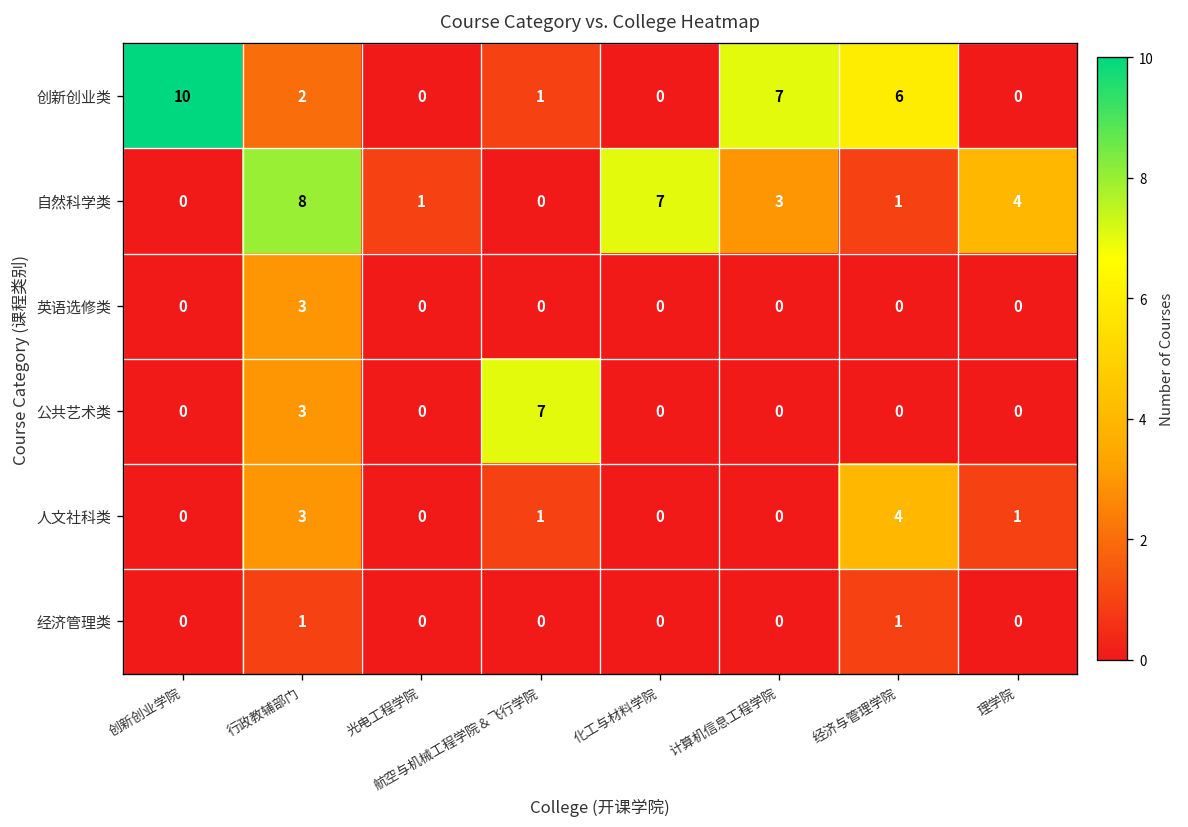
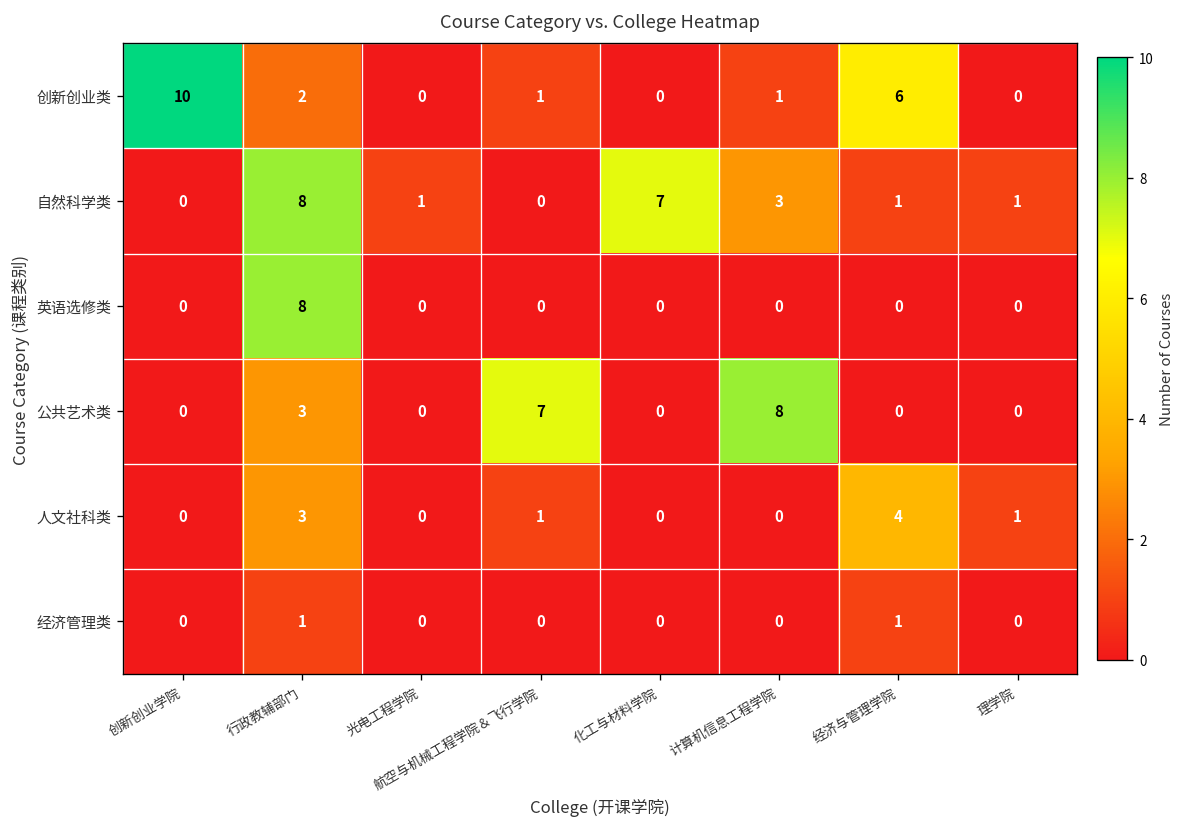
创新创业类, 计算机信息工程学院: 7 -> 1
自然科学类, 理学院: 4 -> 1
英语选修类, 行政教辅部门: 3 -> 8
公共艺术类, 计算机信息工程学院: 0 -> 8
